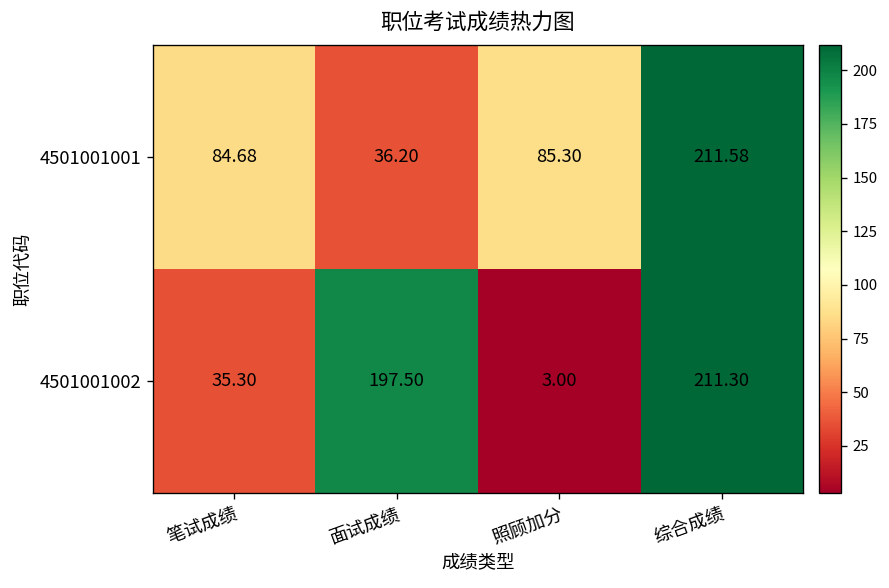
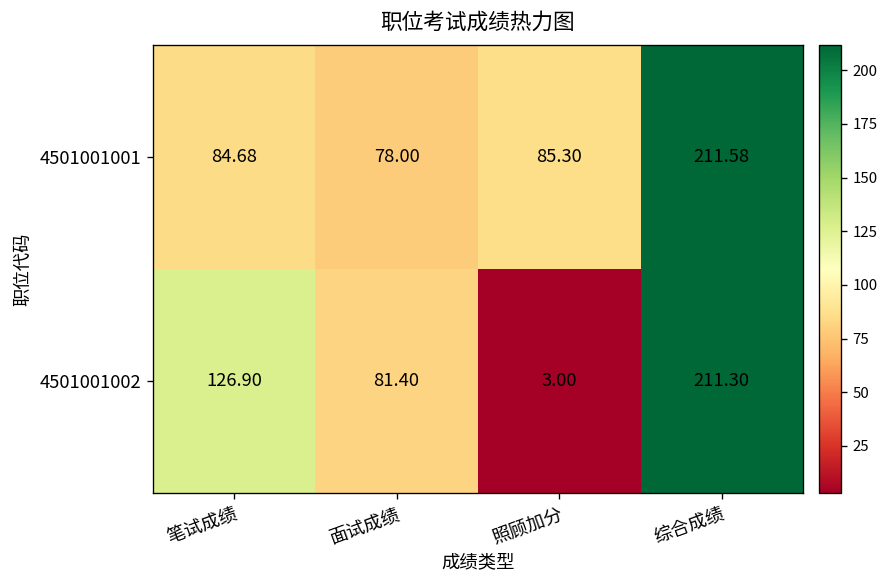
4501001001, 面试成绩: 36.20 -> 78.00
4501001002, 笔试成绩: 35.30 -> 126.90
4501001002, 面试成绩: 197.50 -> 81.40
